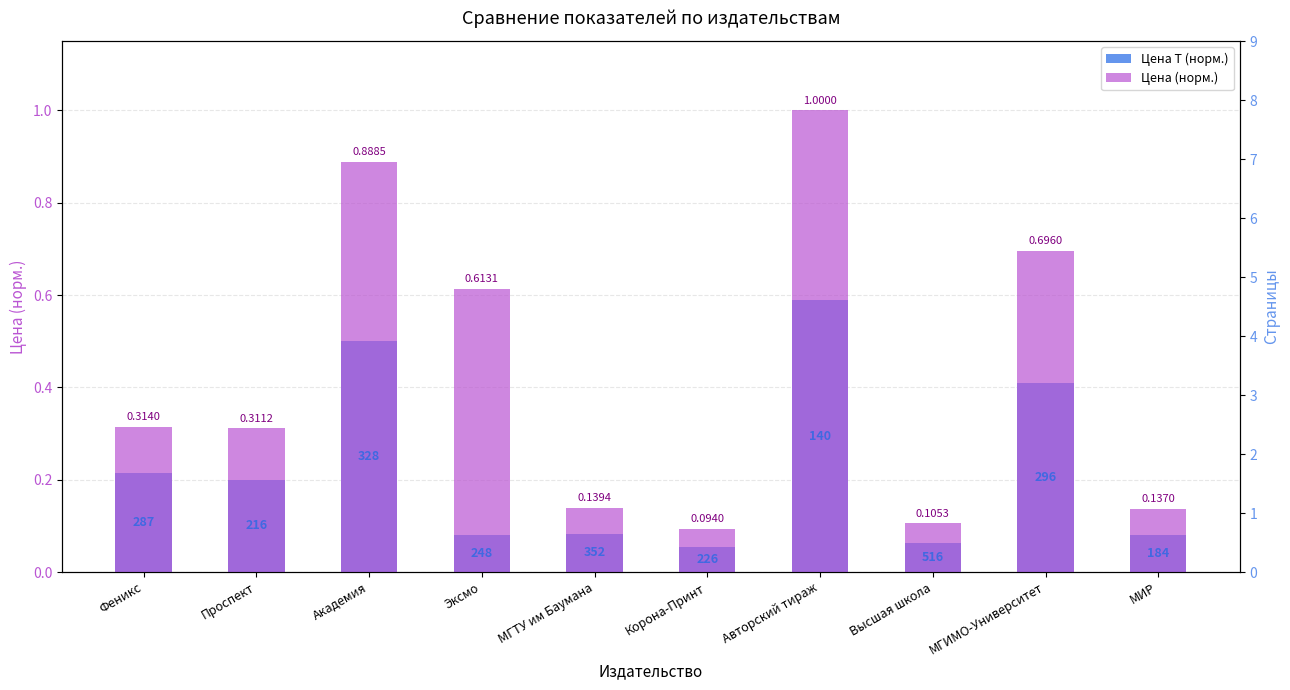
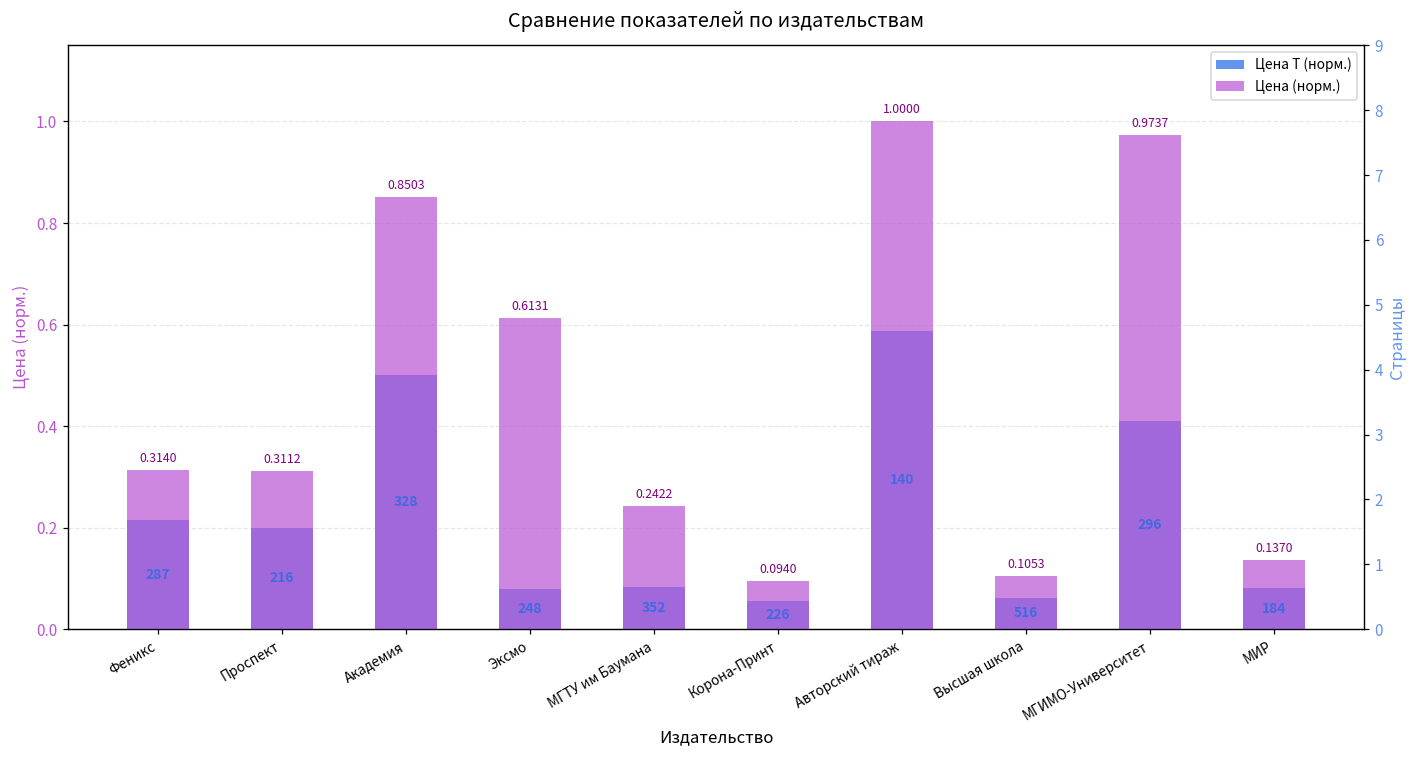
Цена (норм.), Академия: 0.8885 -> 0.8503
Цена (норм.), МГТУ им Баумана: 0.1394 -> 0.2422
Цена (норм.), МГИМО-Университет: 0.6960 -> 0.9737
